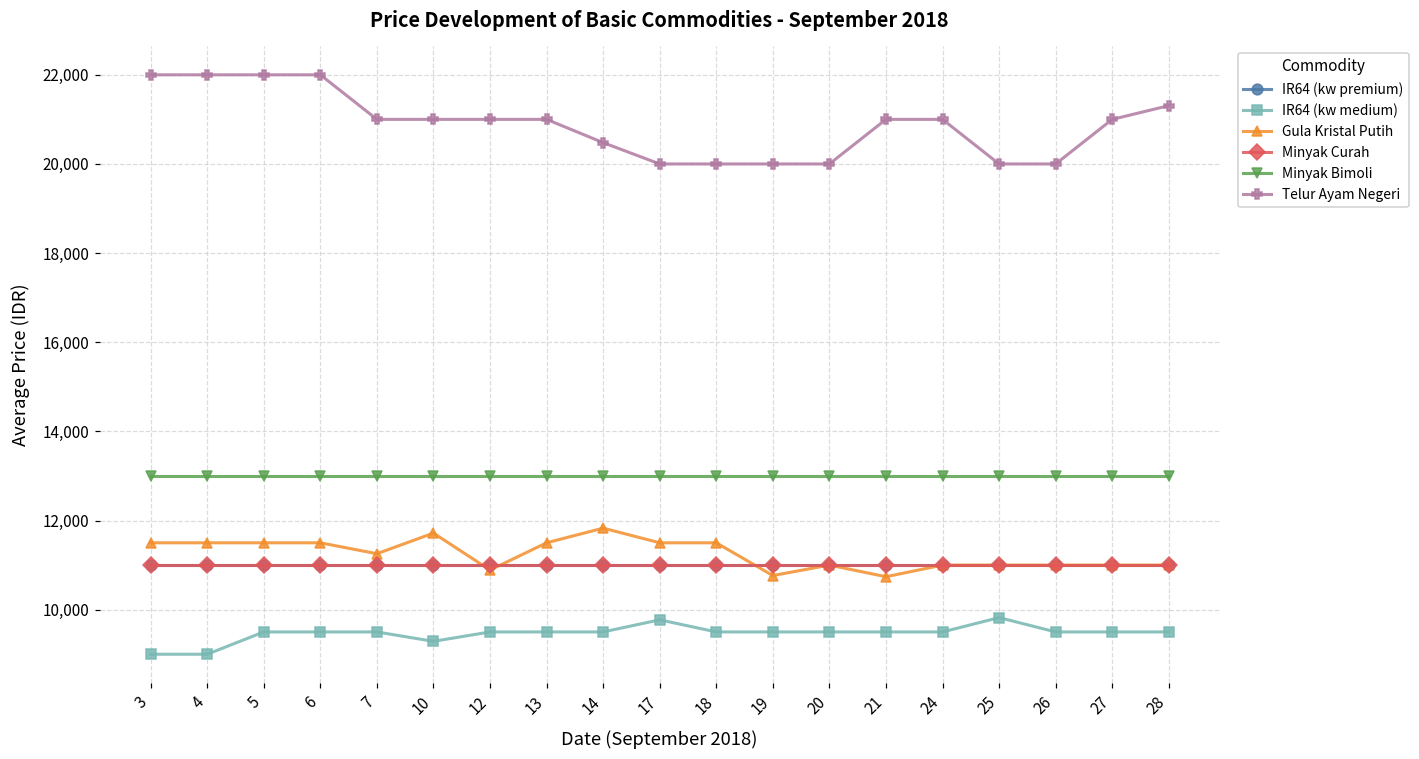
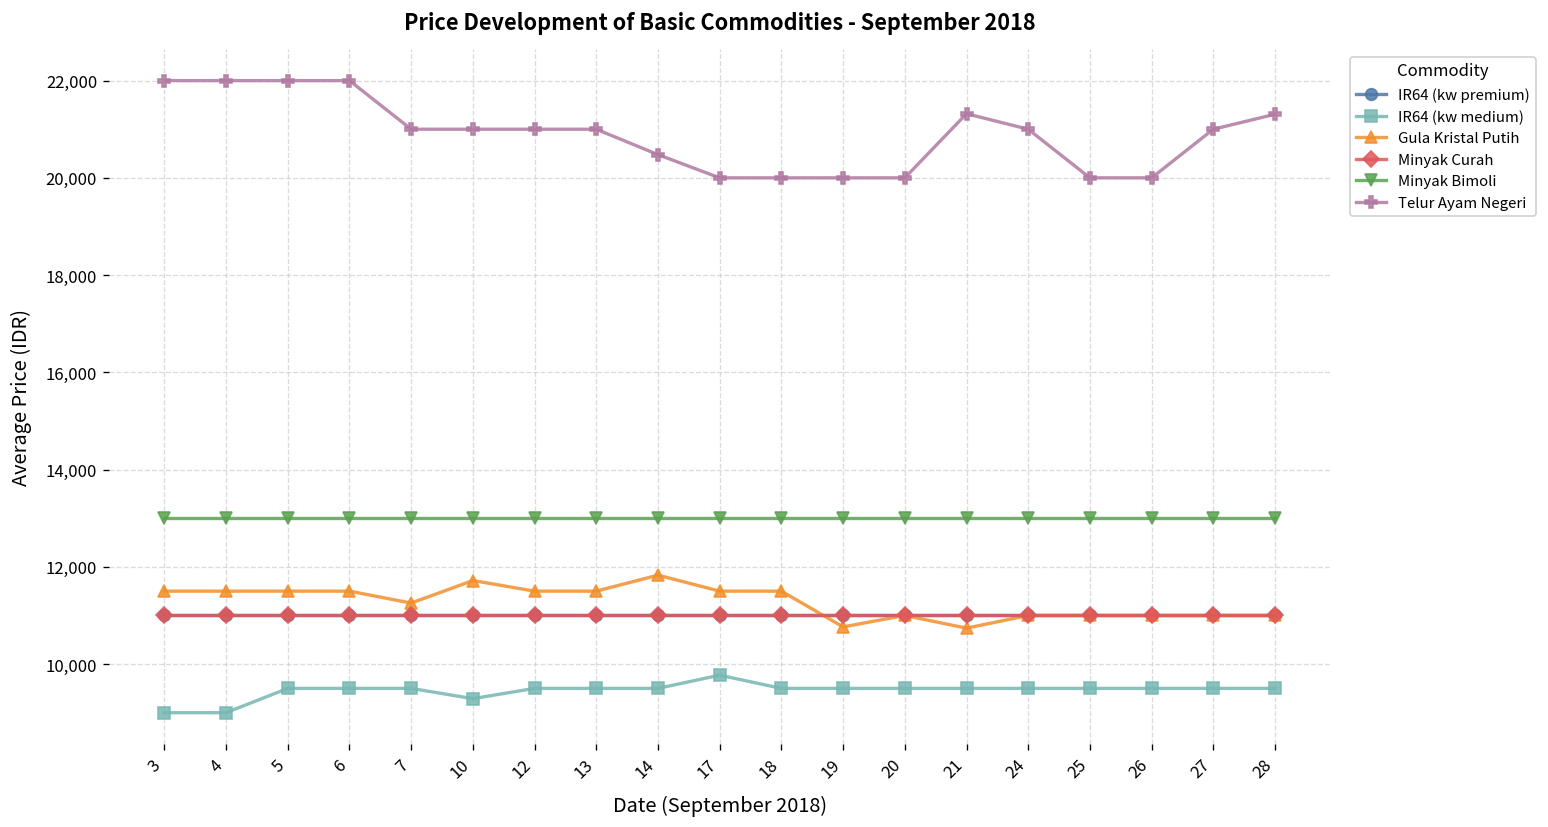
Gula Kristal Putih, 12: 10,900 -> 11,500
Telur Ayam Negeri, 21: 21,000 -> 21,300
IR64 (kw medium), 25: 9,800 -> 9,500
